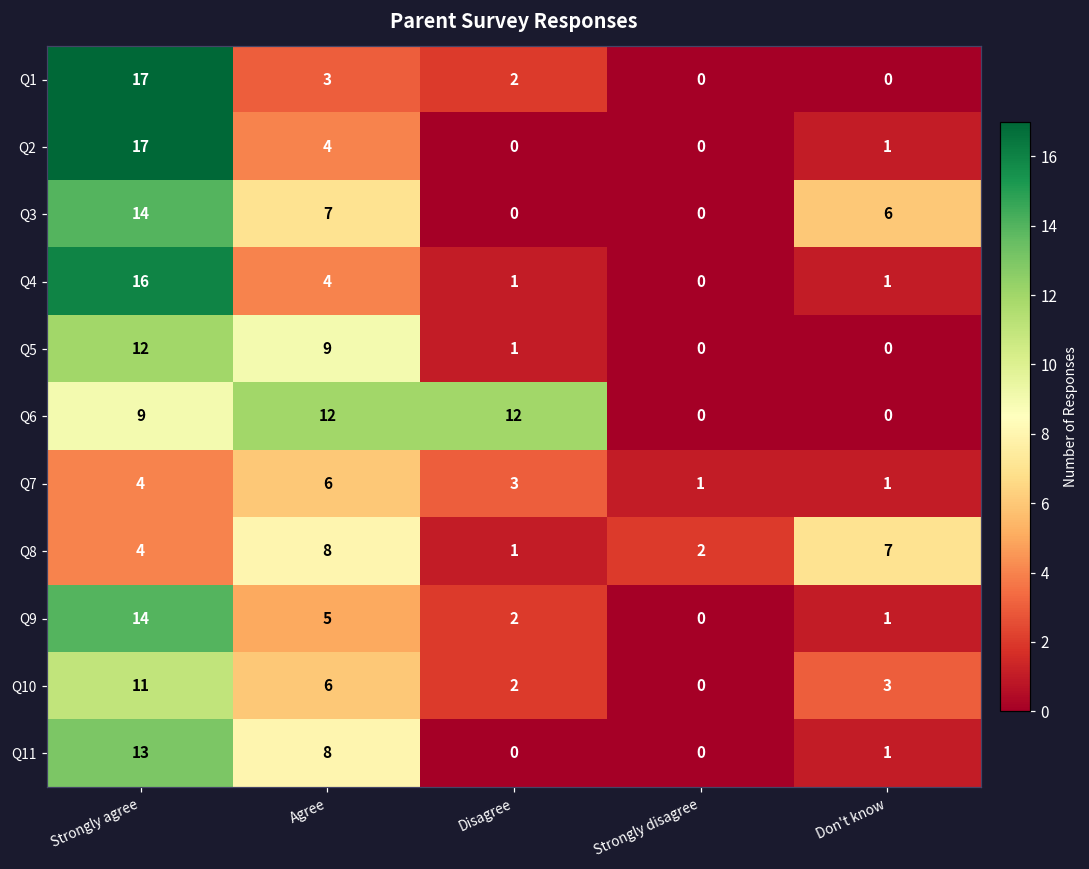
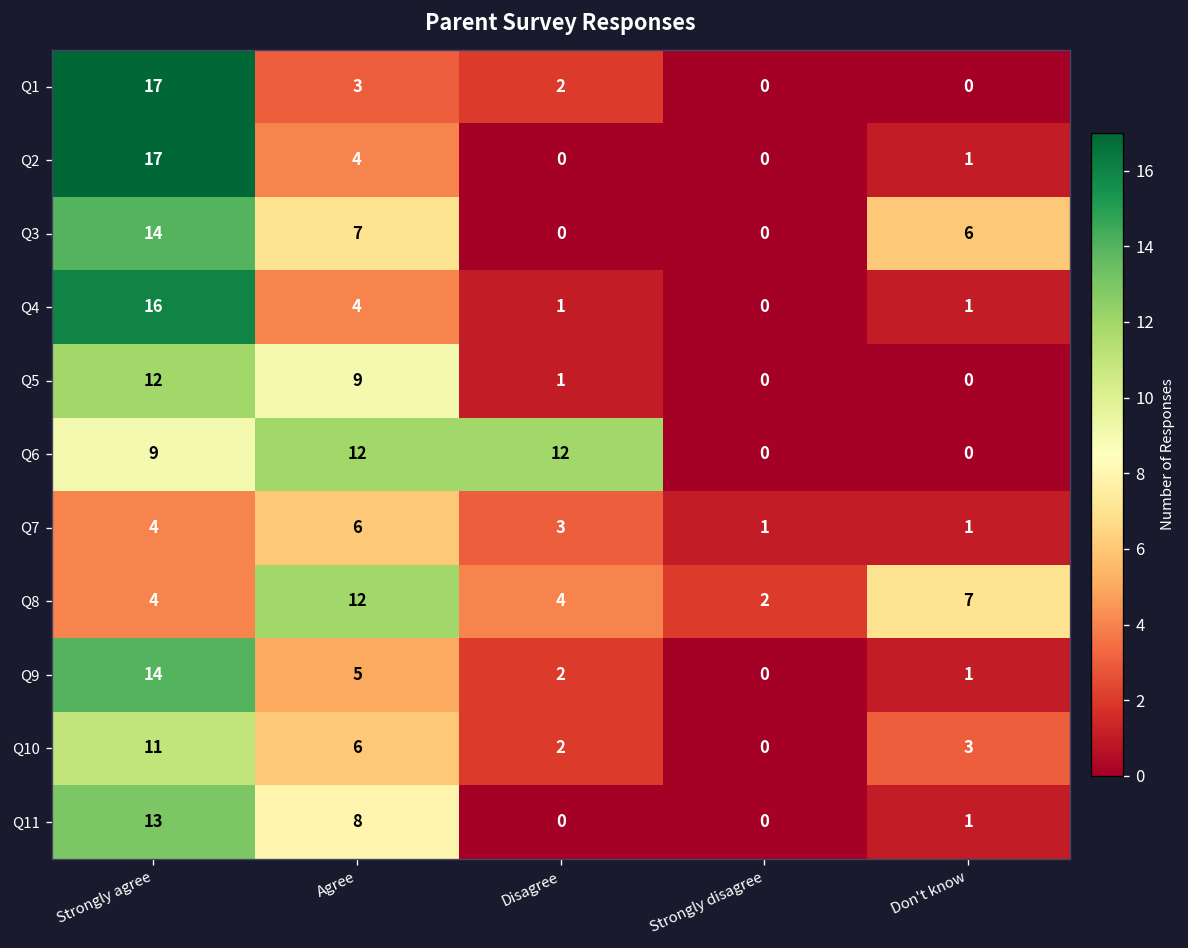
Q8, Agree: 8 -> 12
Q8, Disagree: 1 -> 4
